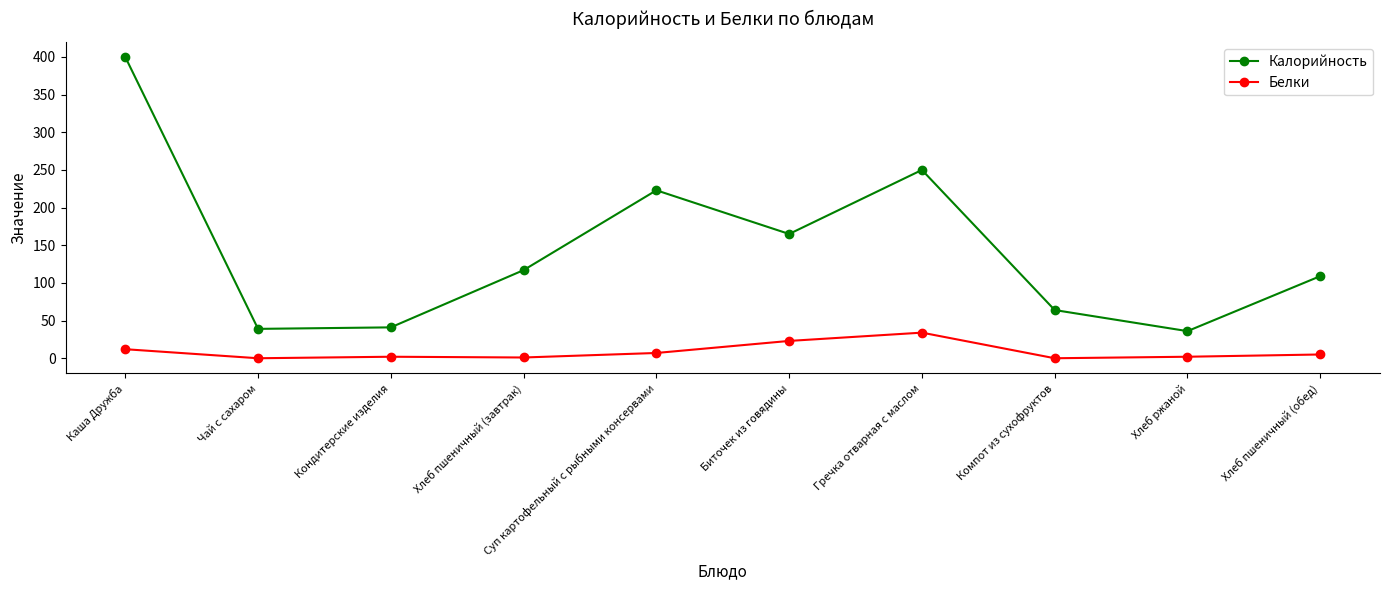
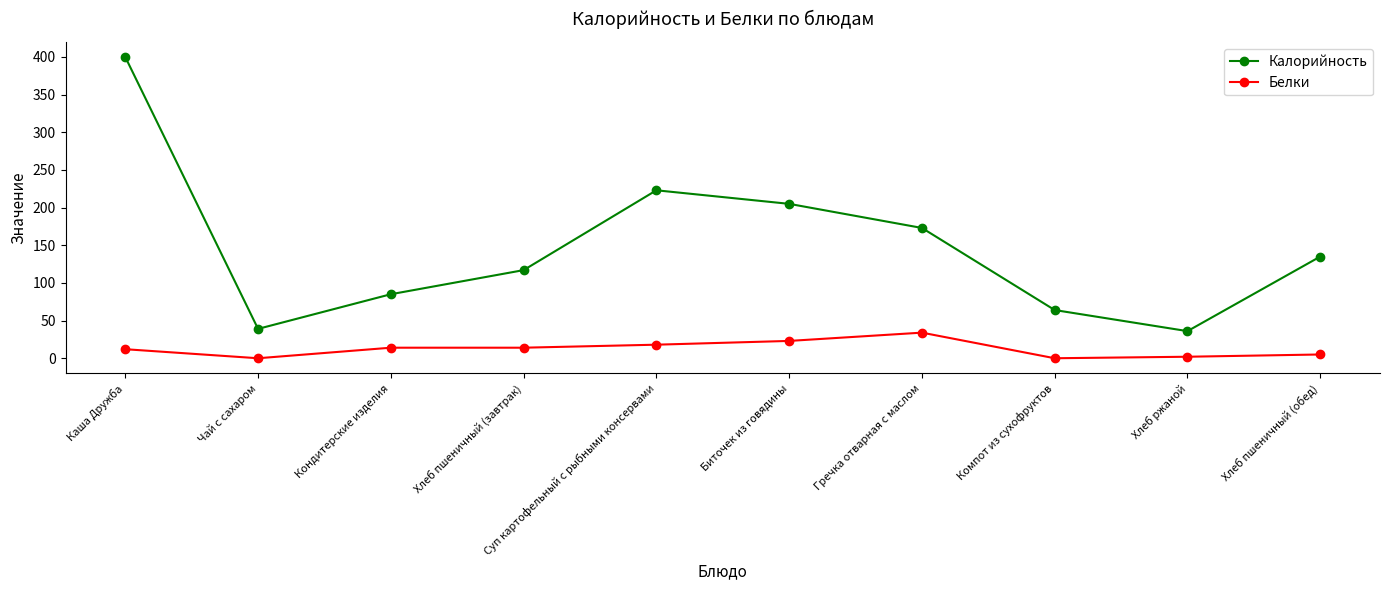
Калорийность, Кондитерские изделия: 40 -> 90
Белки, Кондитерские изделия: 0 -> 10
Белки, Хлеб пшеничный (завтрак): 0 -> 10
Белки, Суп картофельный с рыбными консервами: 10 -> 20
Калорийность, Биточек из говядины: 170 -> 210
Калорийность, Гречка отварная с маслом: 250 -> 170
Калорийность, Хлеб пшеничный (обед): 110 -> 140
